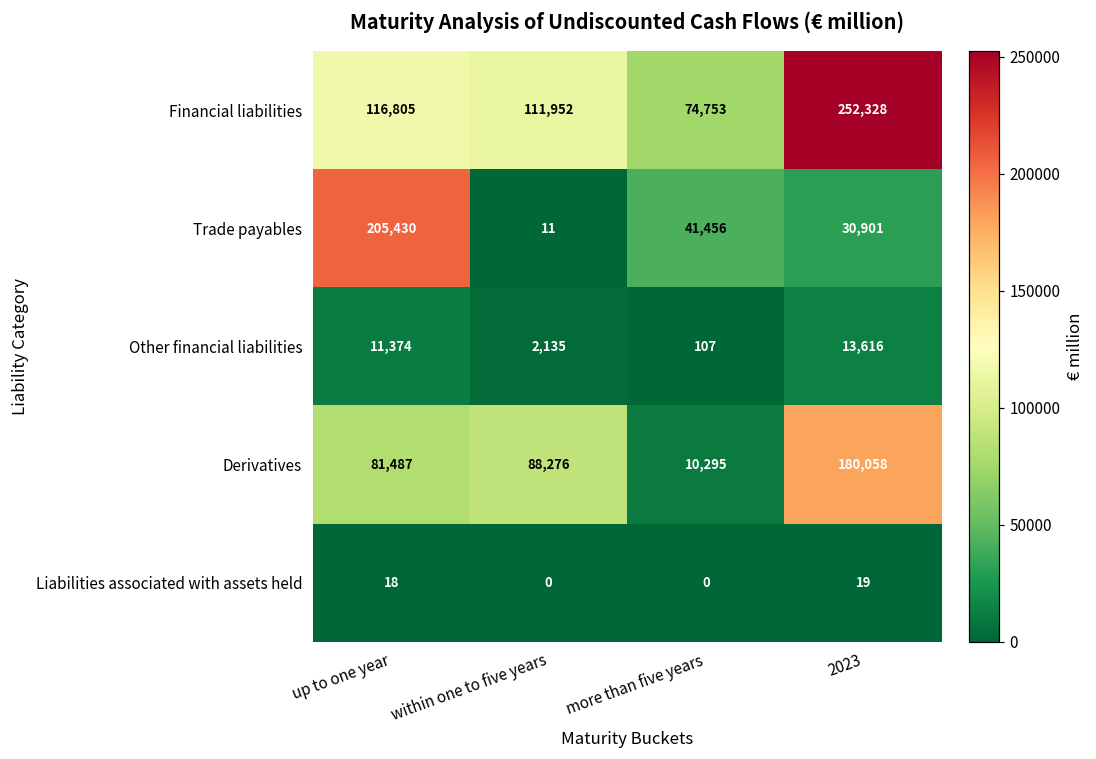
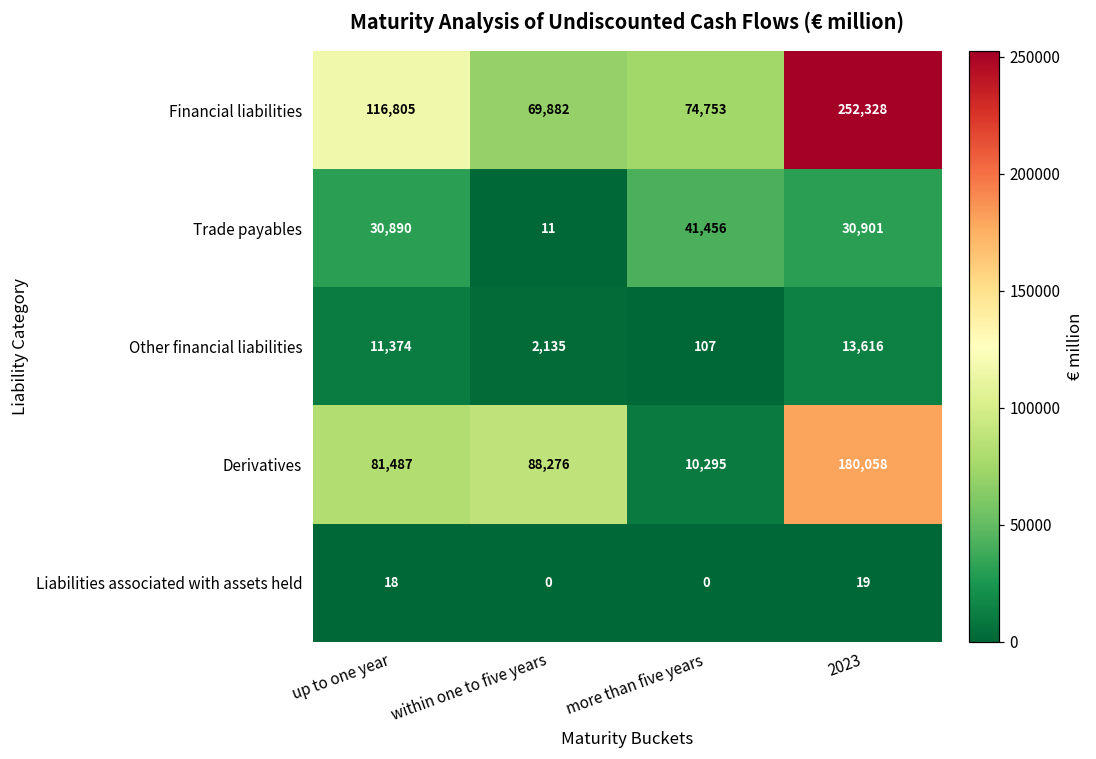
Financial liabilities, within one to five years: 111,952 -> 69,882
Trade payables, up to one year: 205,430 -> 30,890
